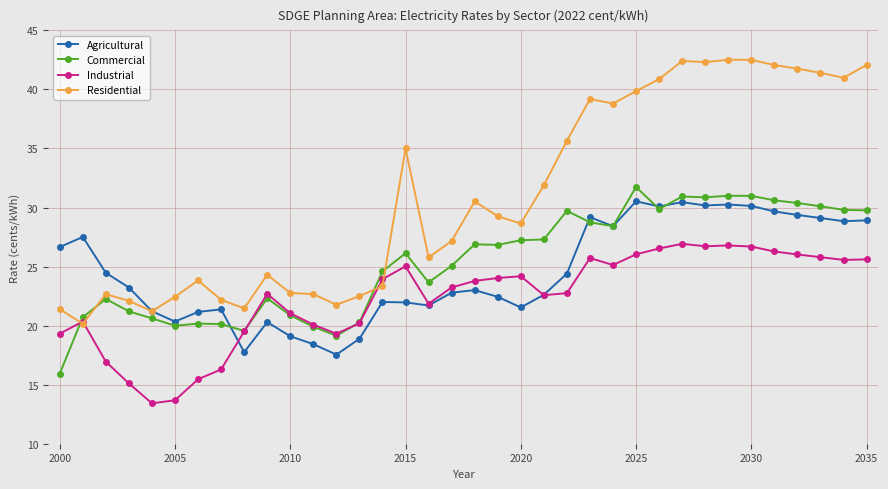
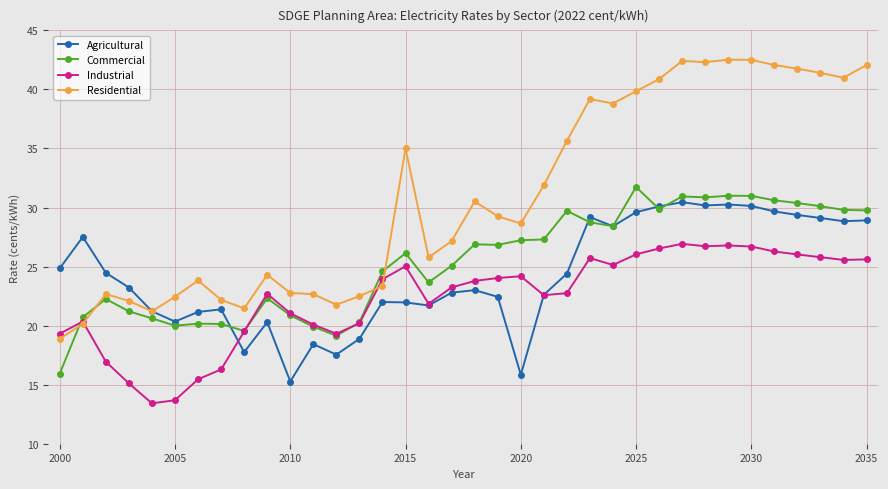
Agricultural, 2000: 26.7 -> 24.9
Residential, 2000: 21.4 -> 18.9
Agricultural, 2010: 19.1 -> 15.3
Agricultural, 2020: 21.5 -> 15.8
Agricultural, 2025: 30.5 -> 29.6
